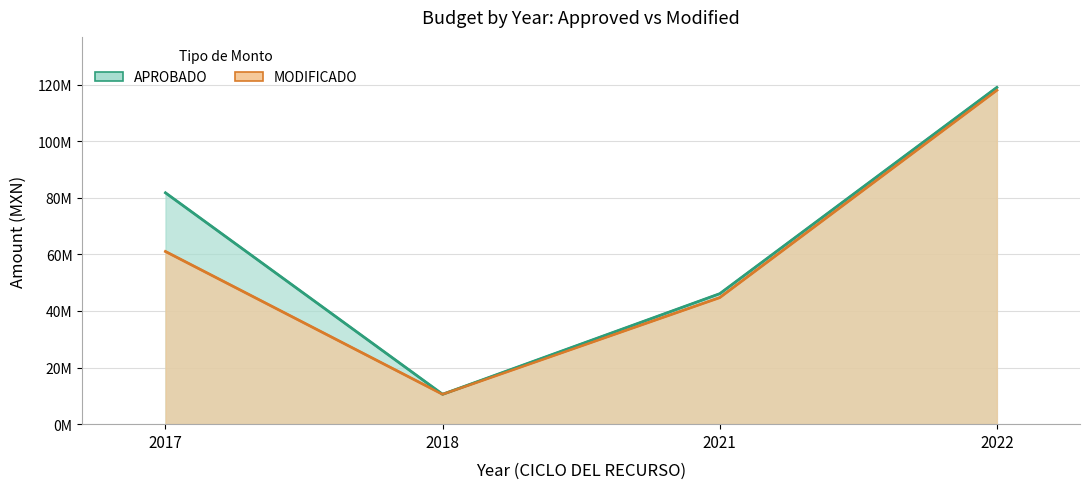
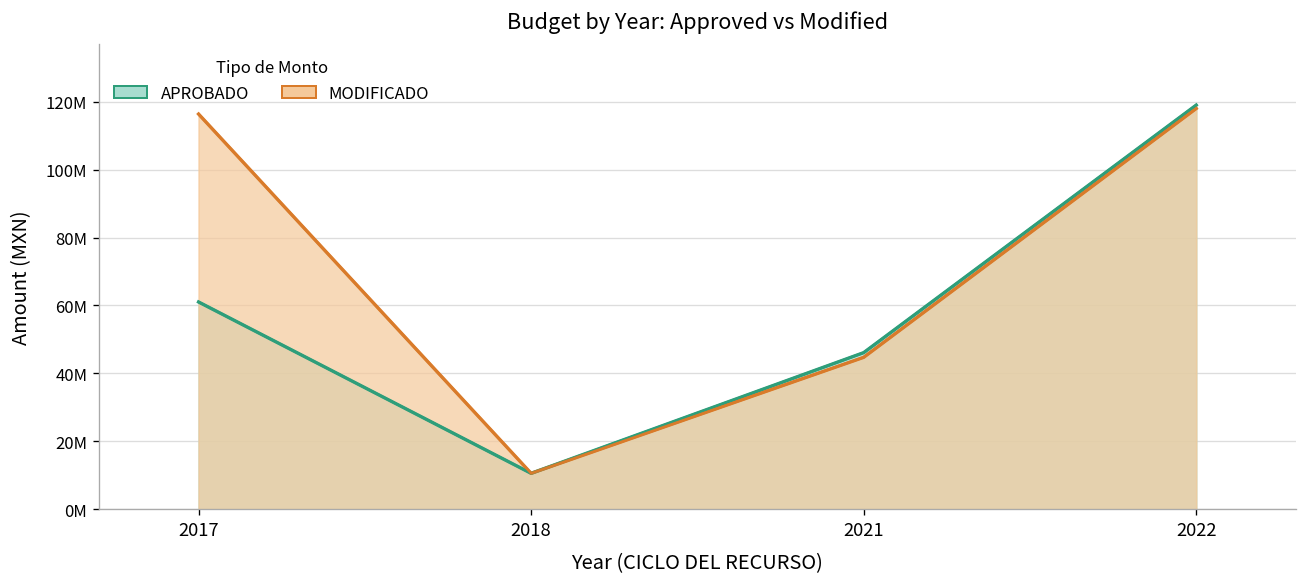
APROBADO, 2017: 82000000 -> 61000000
MODIFICADO, 2017: 61000000 -> 116000000
